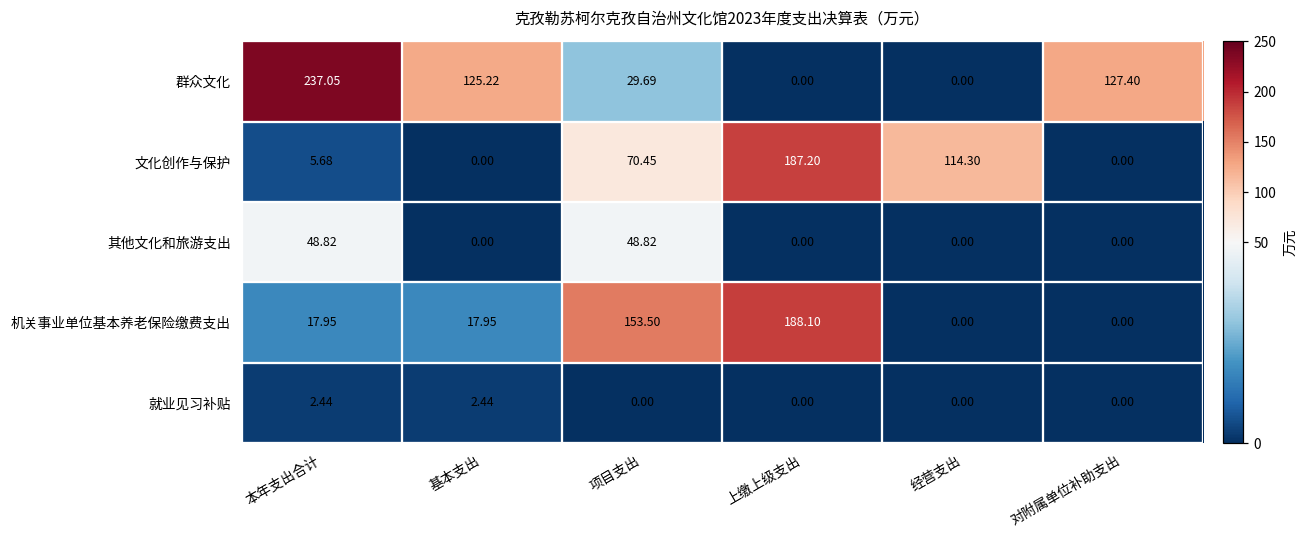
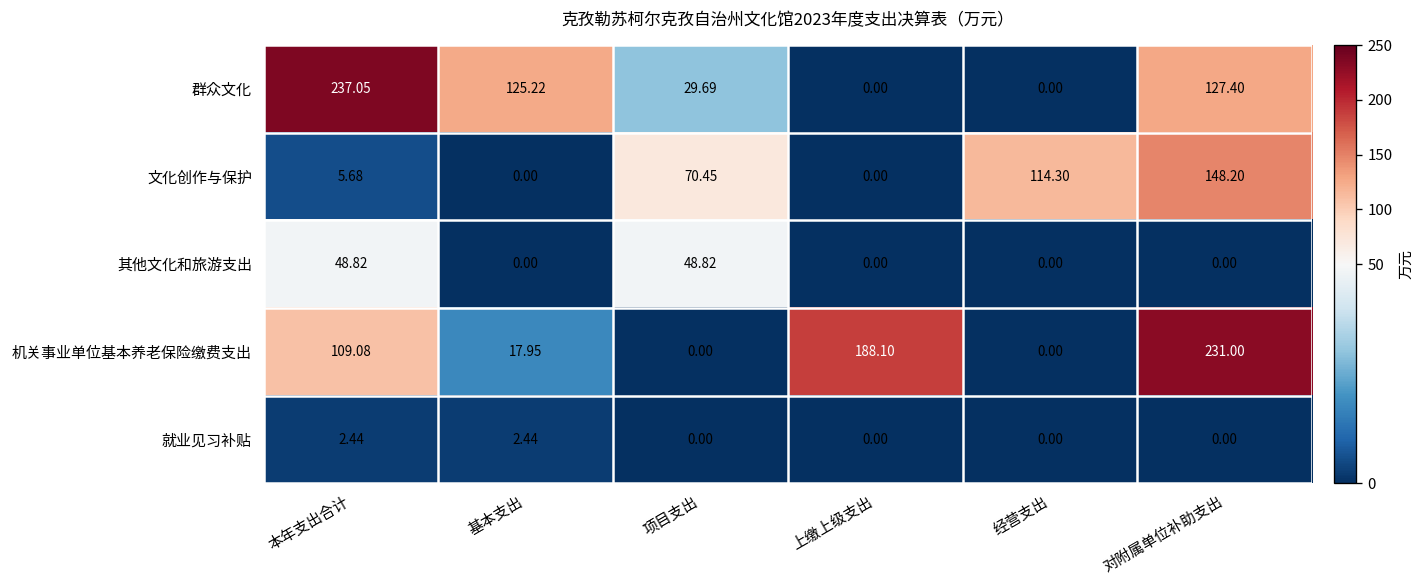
文化创作与保护, 上缴上级支出: 187.20 -> 0.00
文化创作与保护, 对附属单位补助支出: 0.00 -> 148.20
机关事业单位基本养老保险缴费支出, 本年支出合计: 17.95 -> 109.08
机关事业单位基本养老保险缴费支出, 项目支出: 153.50 -> 0.00
机关事业单位基本养老保险缴费支出, 对附属单位补助支出: 0.00 -> 231.00
